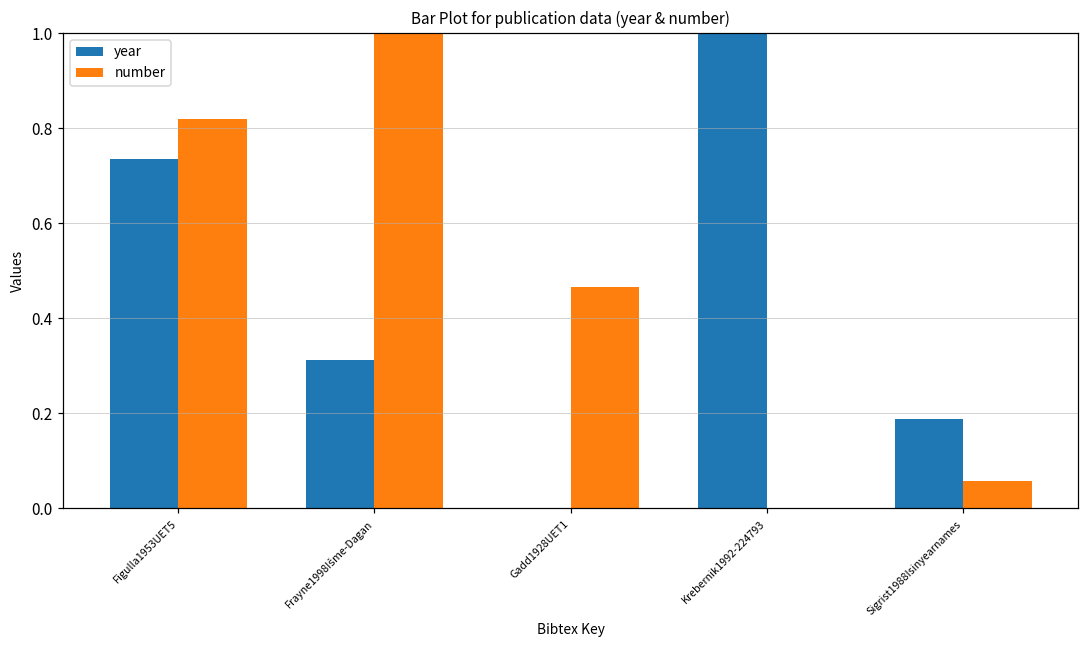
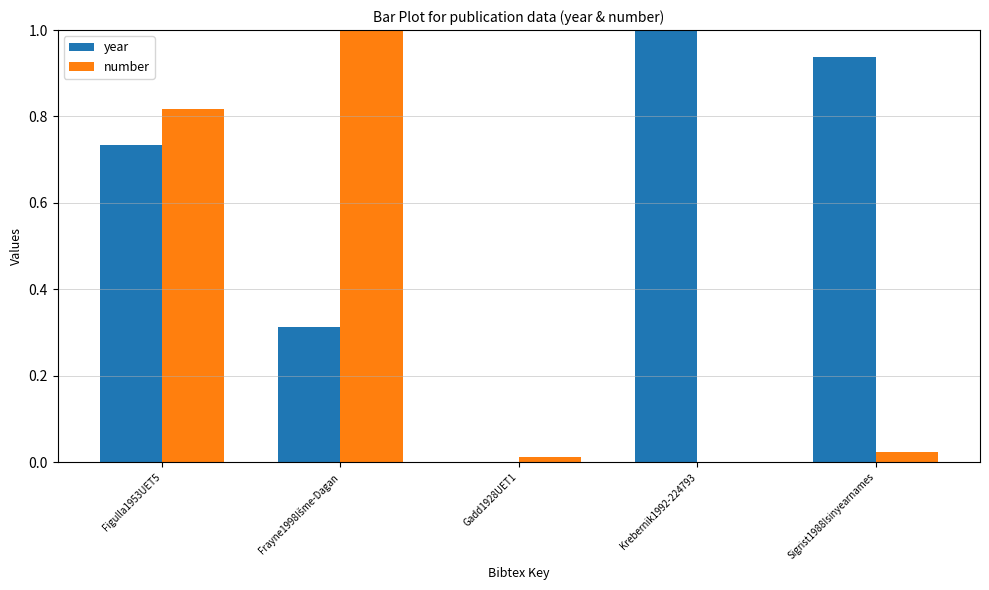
number, Gadd1928UET1: 0.47 -> 0.01
year, Sigrist1988Isinyearnames: 0.19 -> 0.94
number, Sigrist1988Isinyearnames: 0.06 -> 0.02
